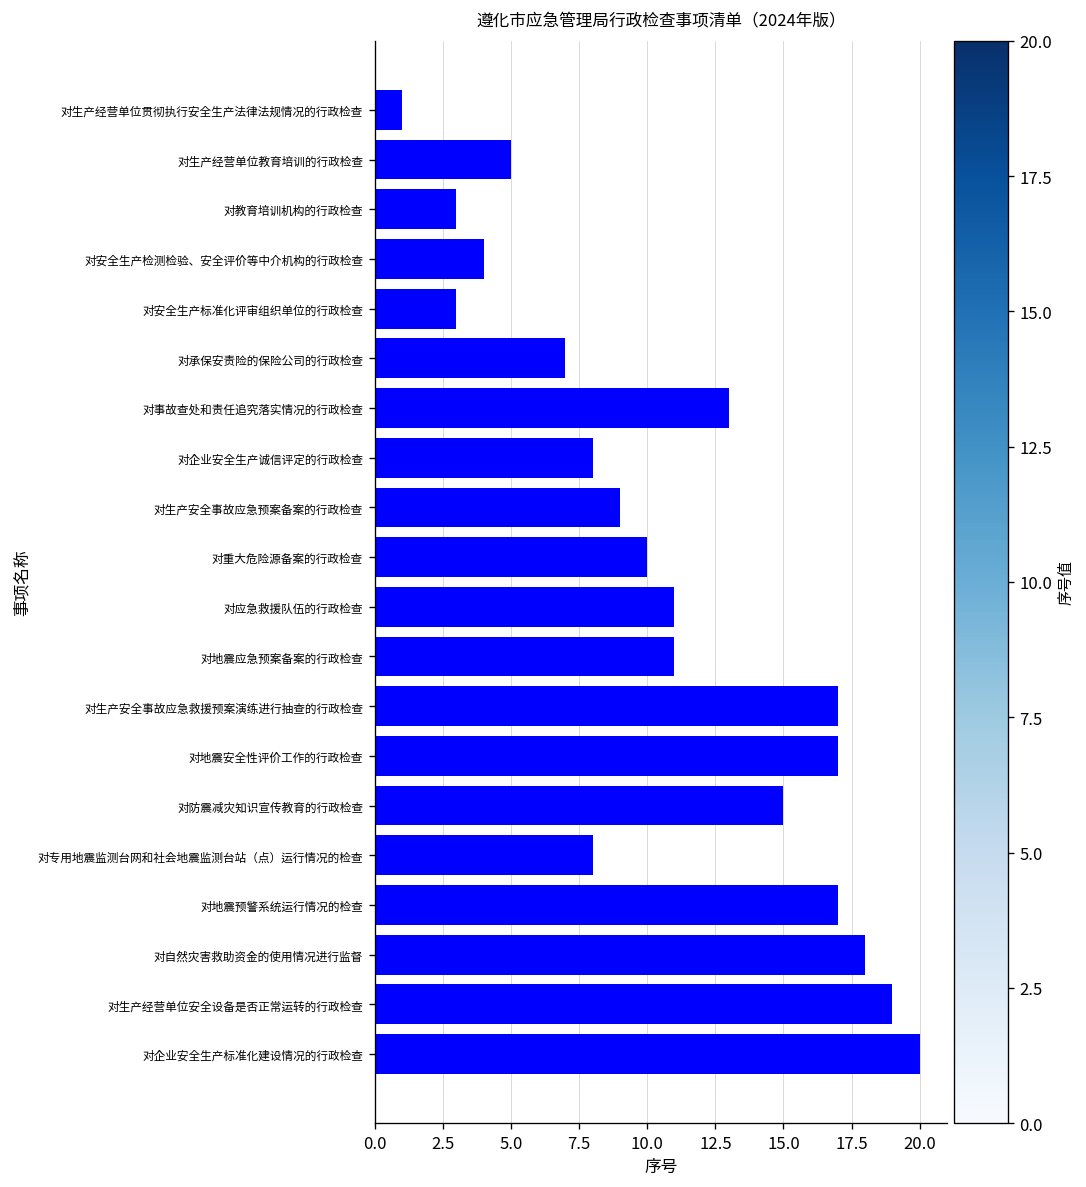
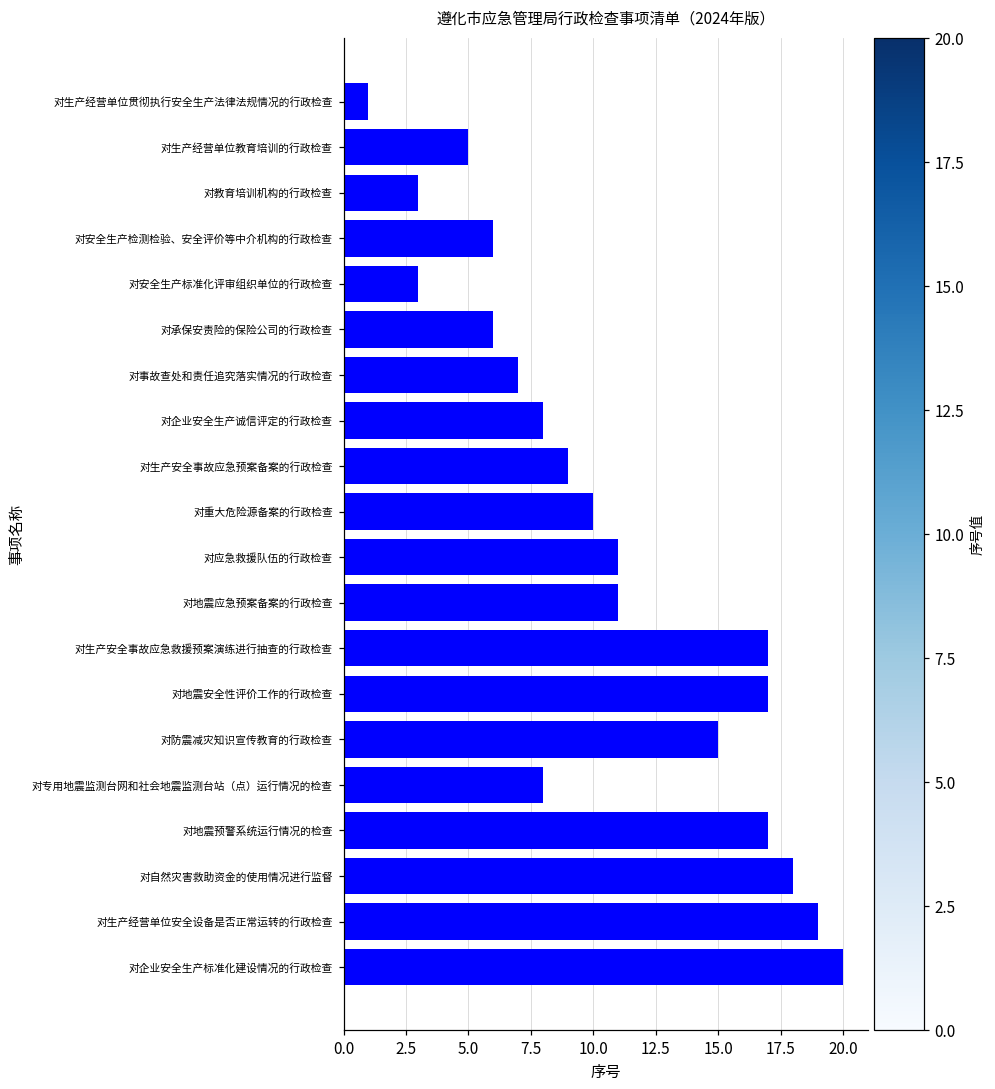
对安全生产检测检验、安全评价等中介机构的行政检查: 4 -> 6
对承保安责险的保险公司的行政检查: 7 -> 6
对事故查处和责任追究落实情况的行政检查: 13 -> 7
